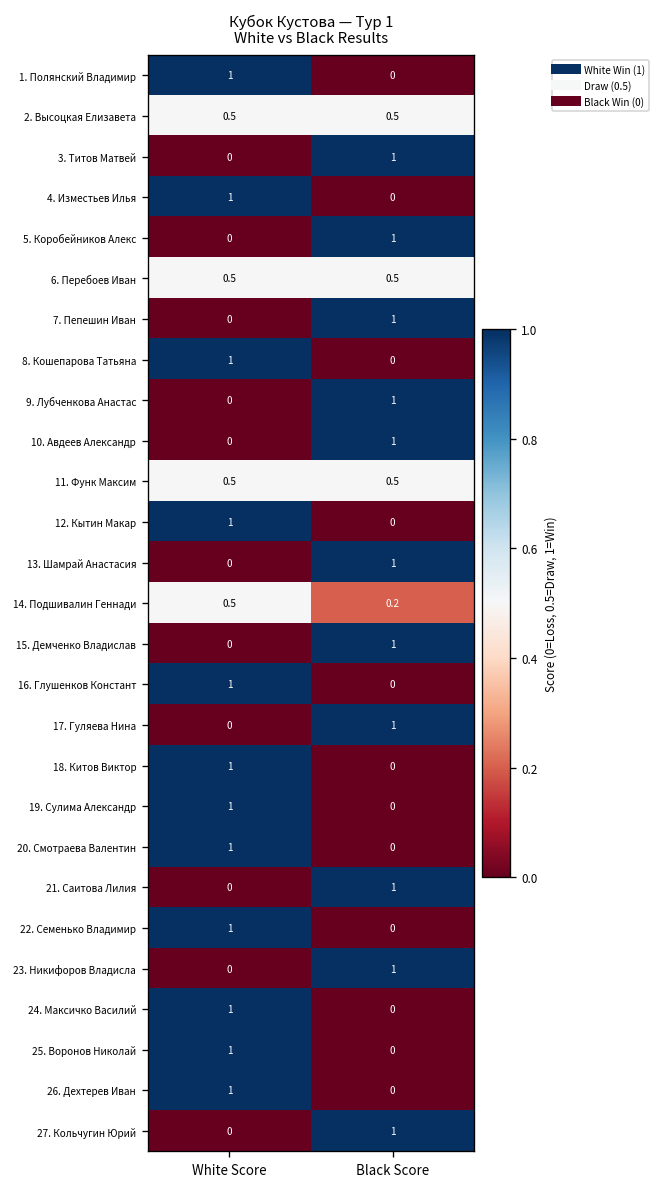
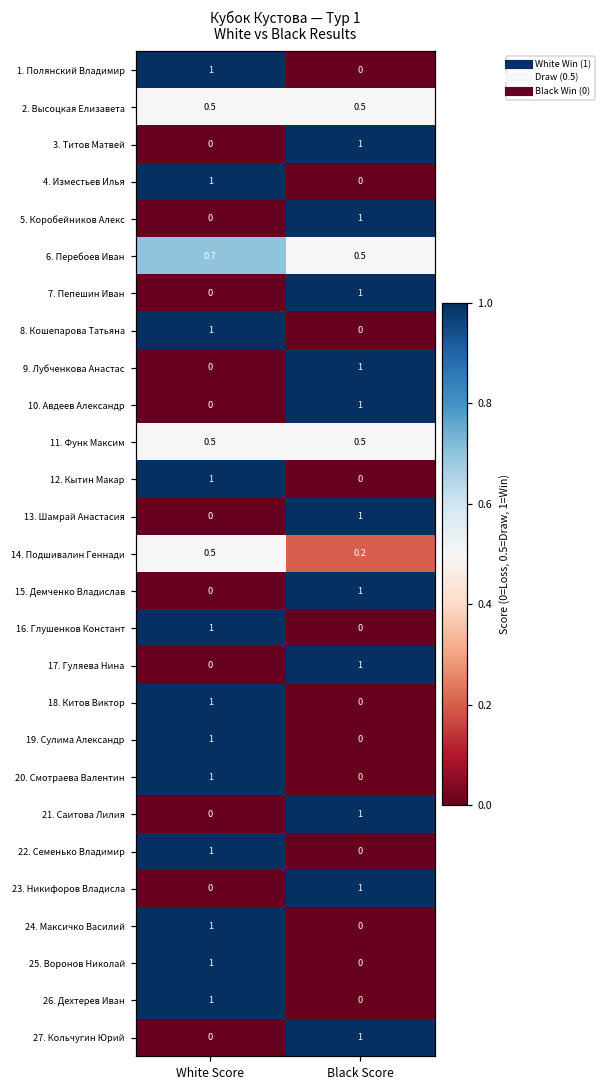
6. Перебоев Иван, White Score: 0.5 -> 0.7
